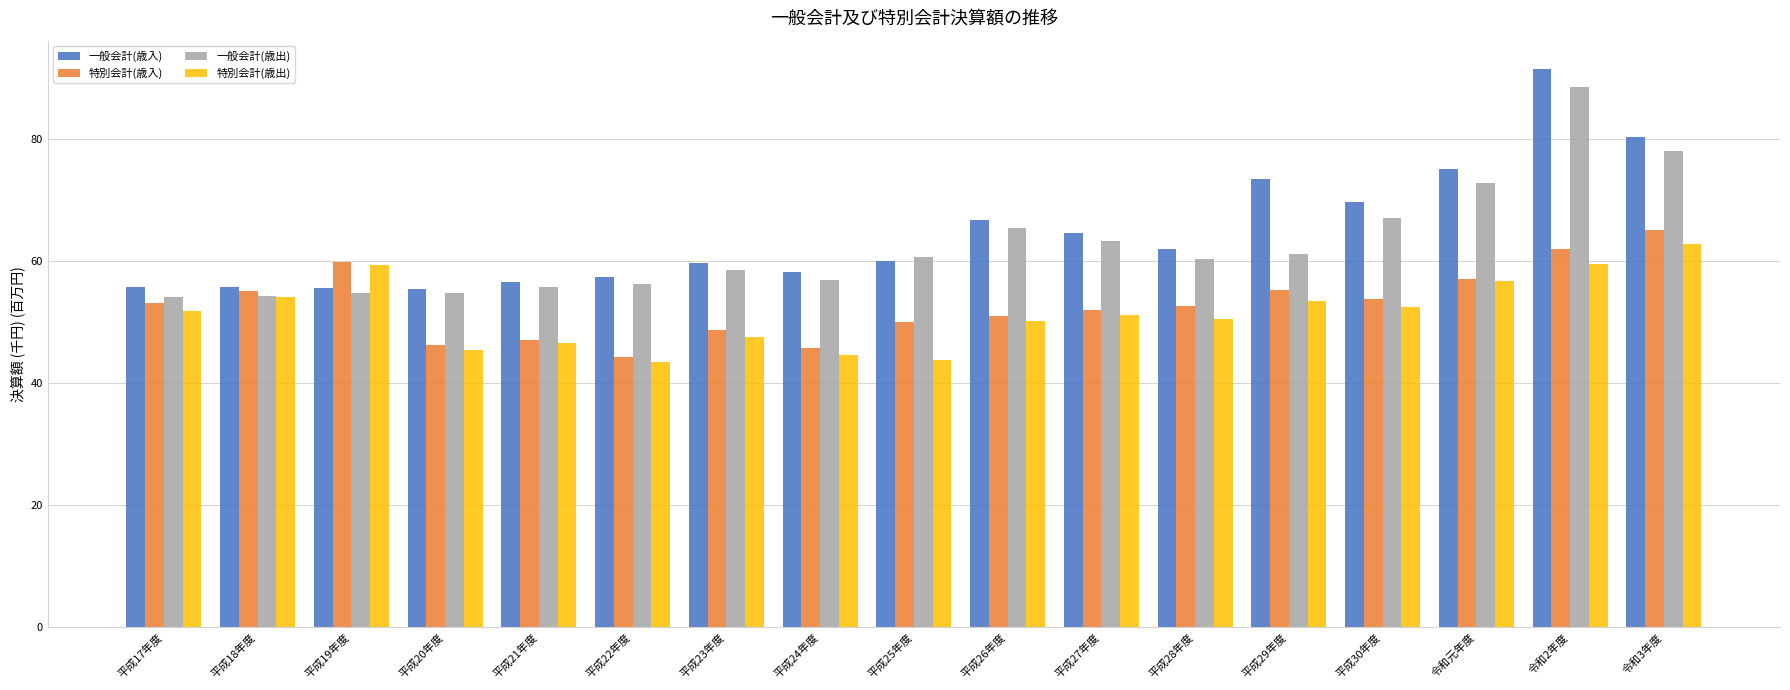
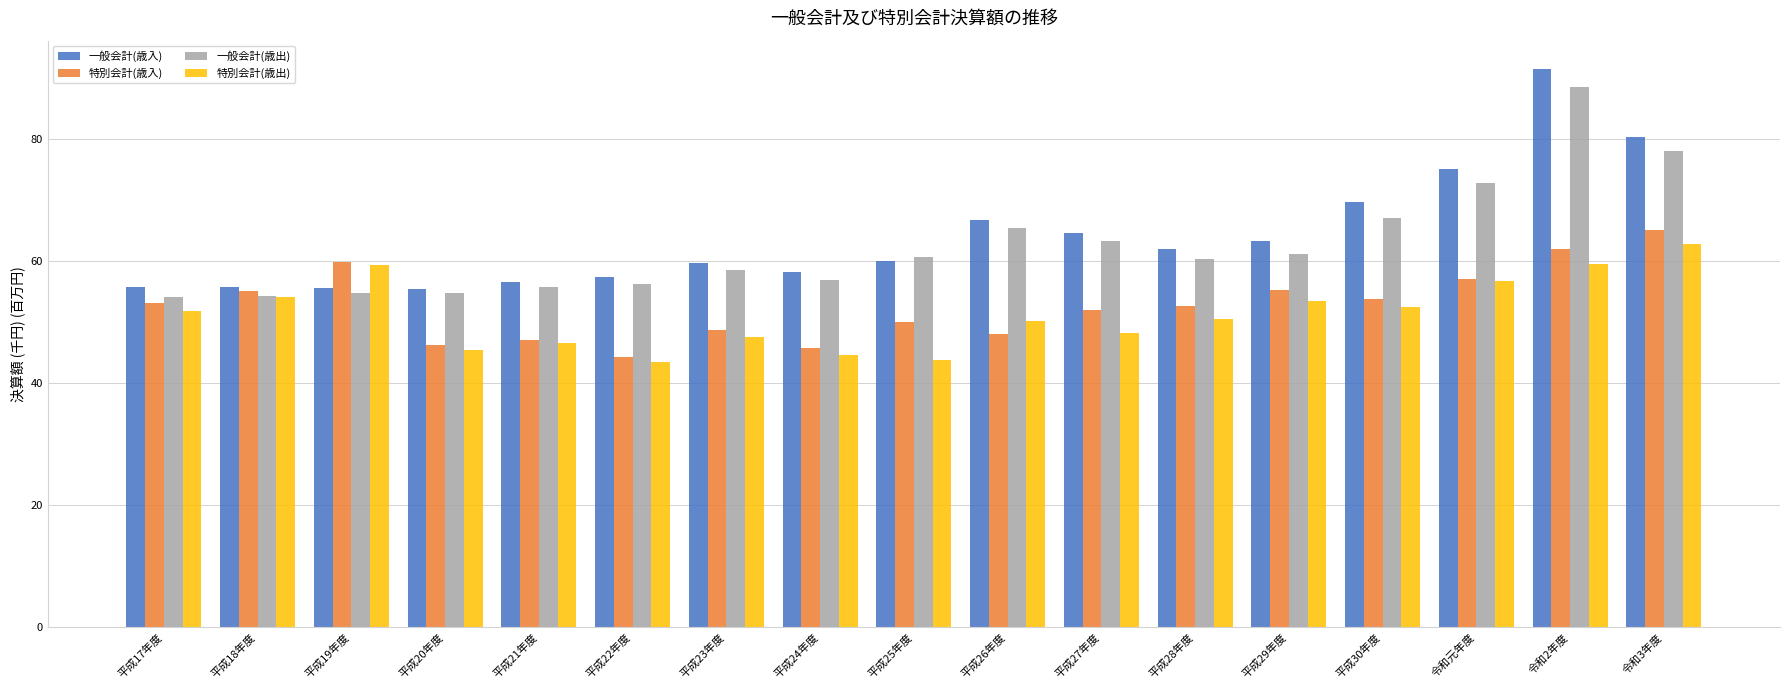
特別会計(歳入), 平成26年度: 51 -> 48
特別会計(歳出), 平成27年度: 51 -> 48
一般会計(歳入), 平成29年度: 73 -> 63
